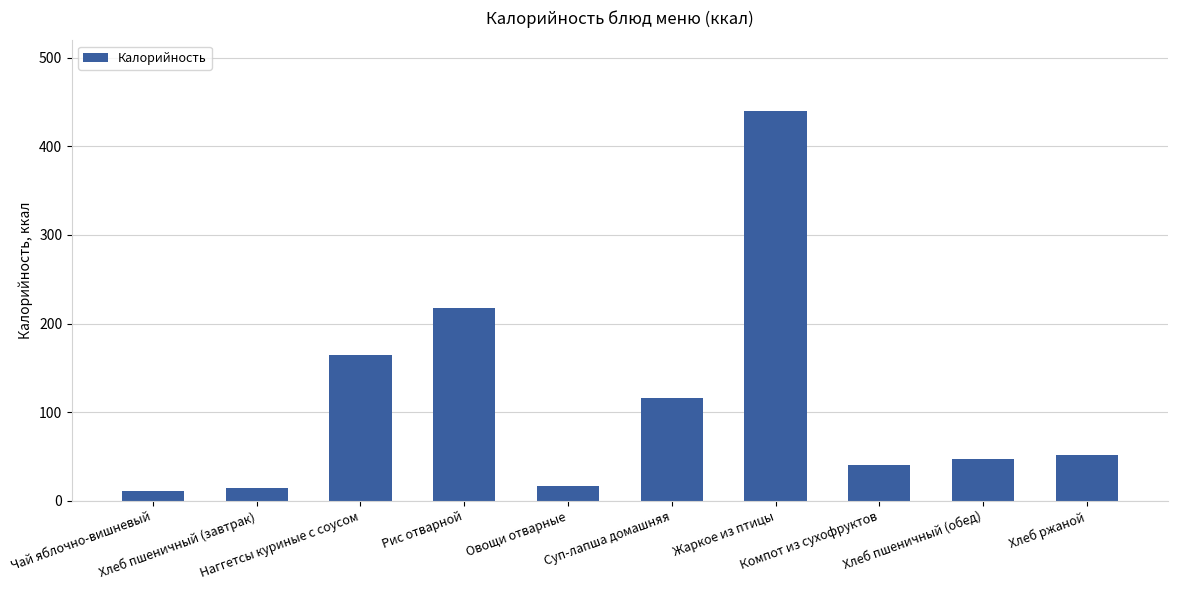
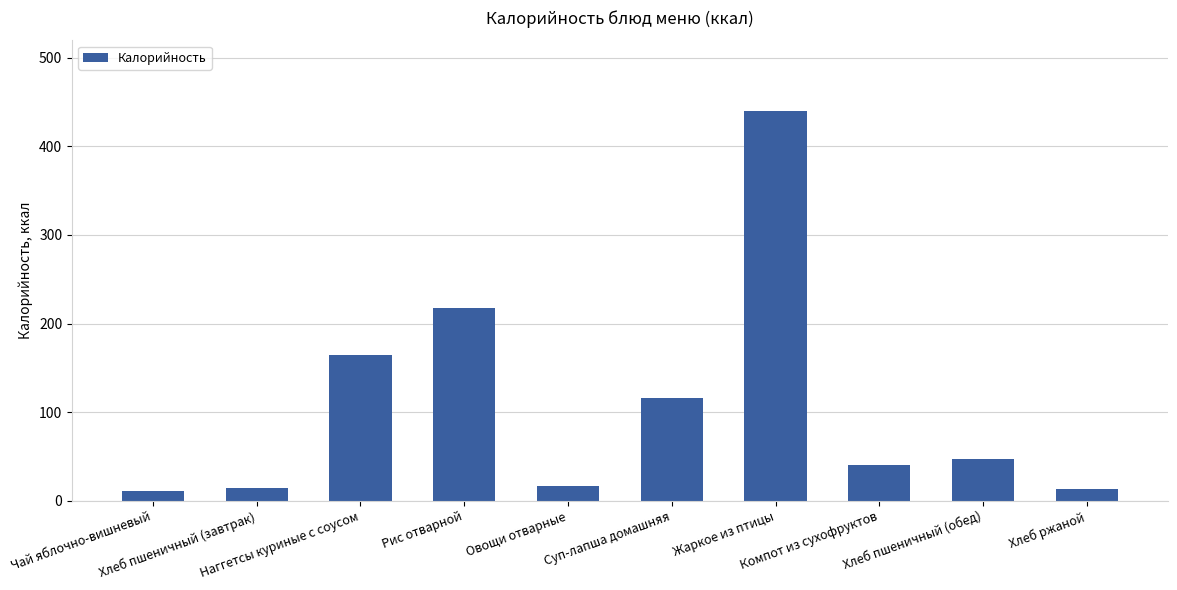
Хлеб ржаной: 50 -> 10
